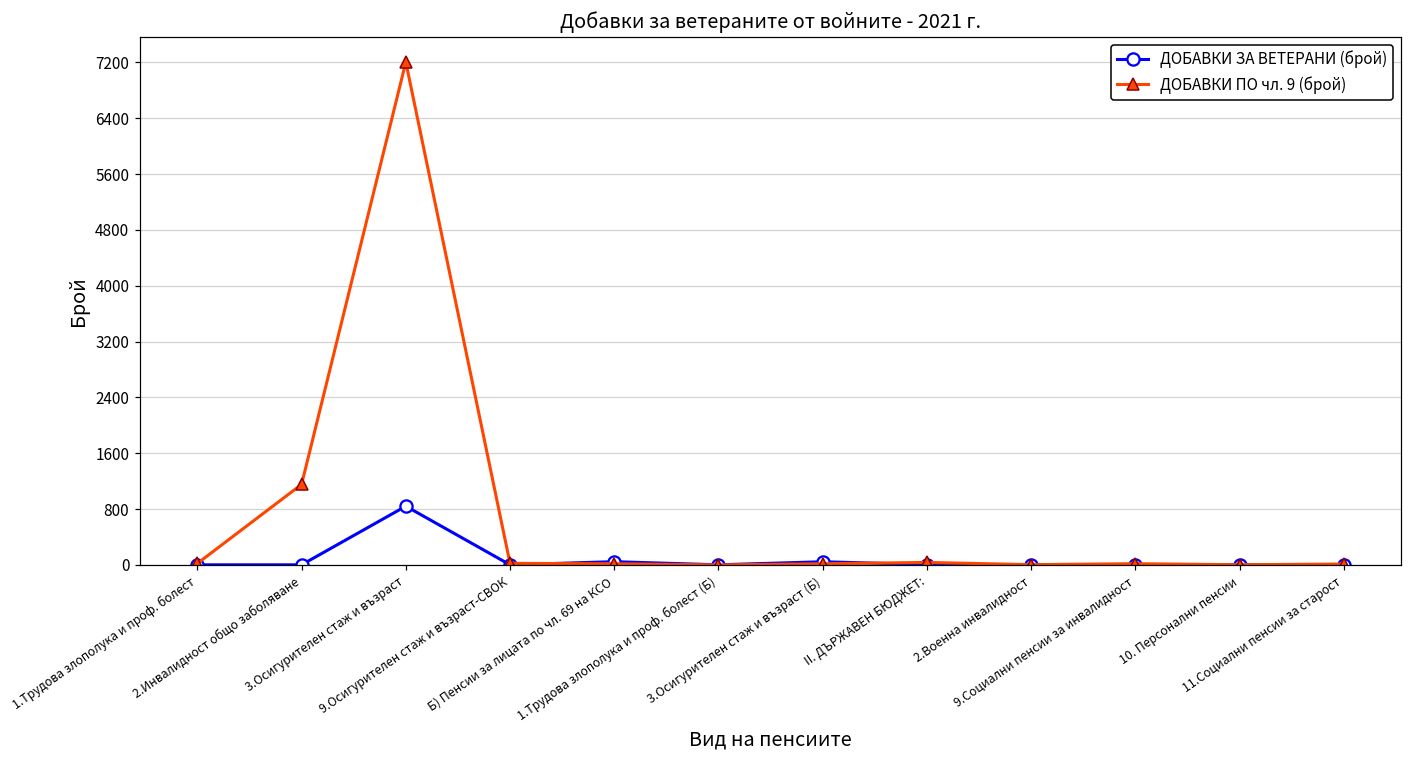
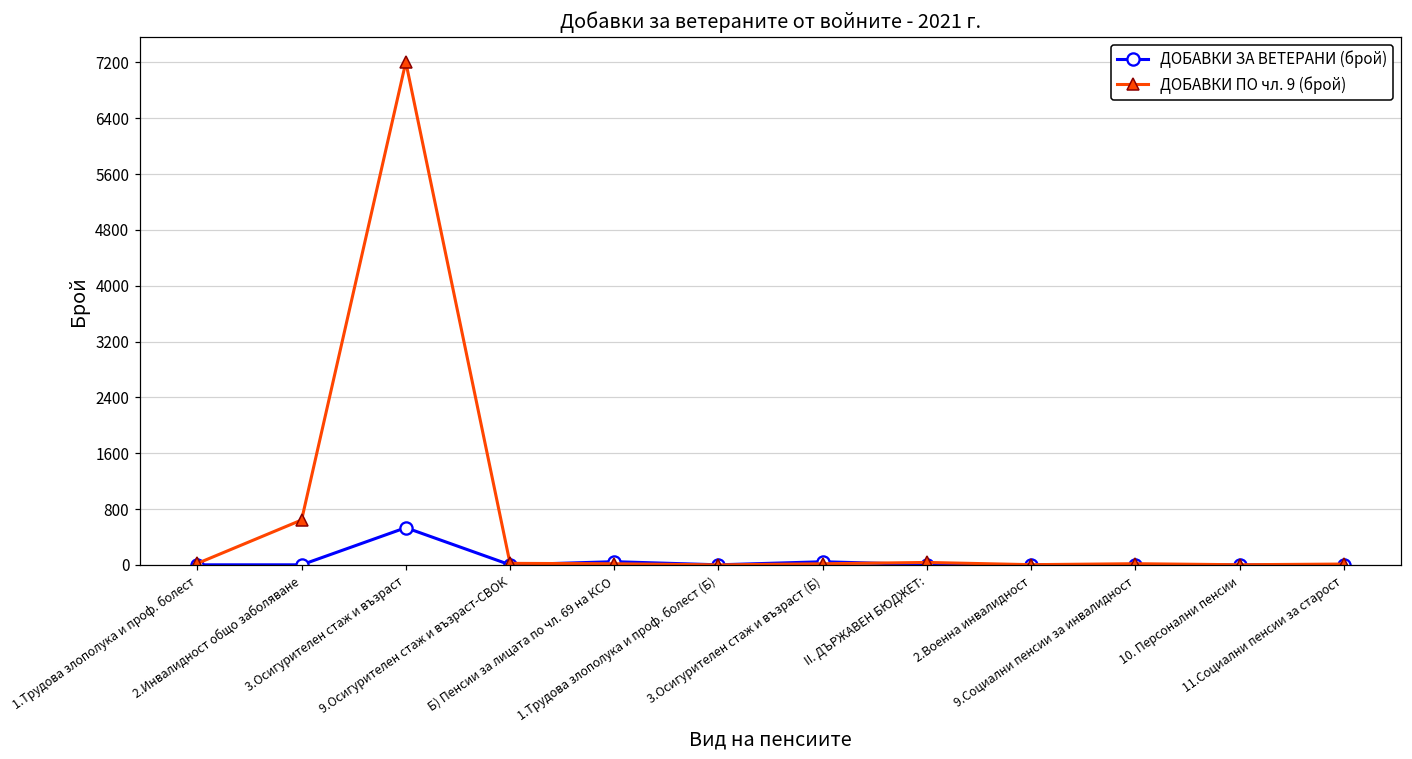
ДОБАВКИ ПО чл. 9 (брой), 2.Инвалидност общо заболяване: 1200 -> 600
ДОБАВКИ ЗА ВЕТЕРАНИ (брой), 3.Осигурителен стаж и възраст: 800 -> 500
